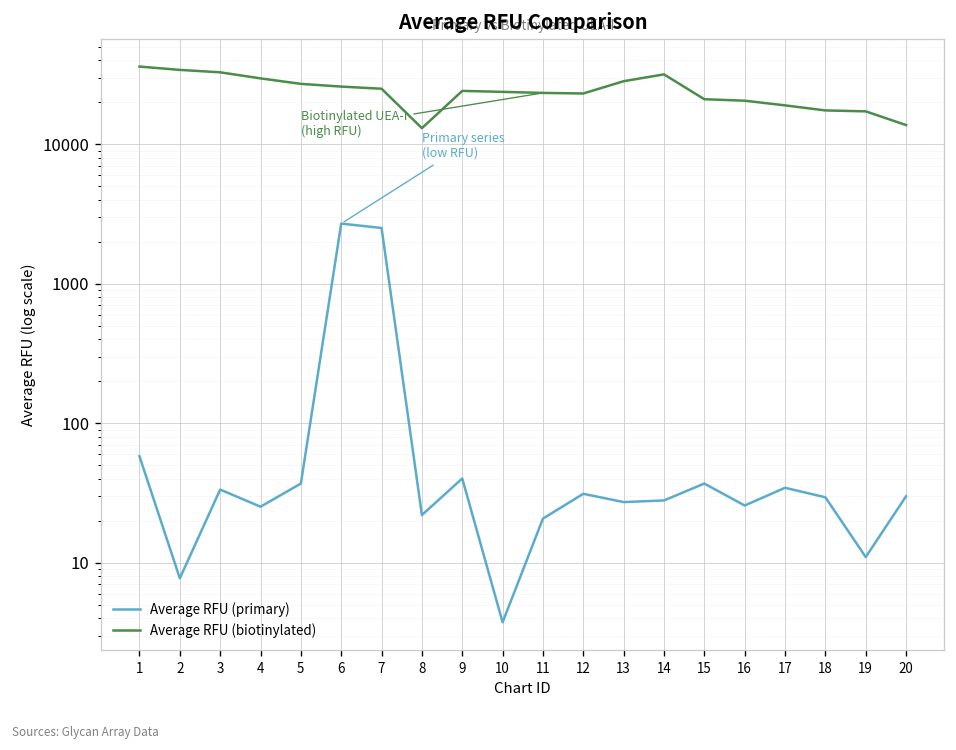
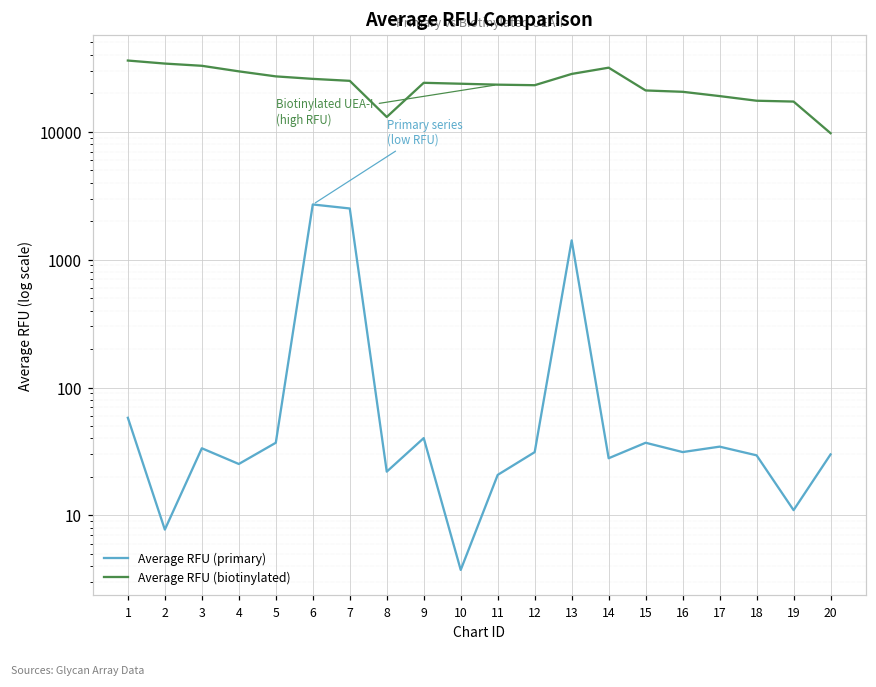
Average RFU (primary), 13: 27 -> 1400
Average RFU (primary), 16: 26 -> 31
Average RFU (biotinylated), 20: 14000 -> 10000
